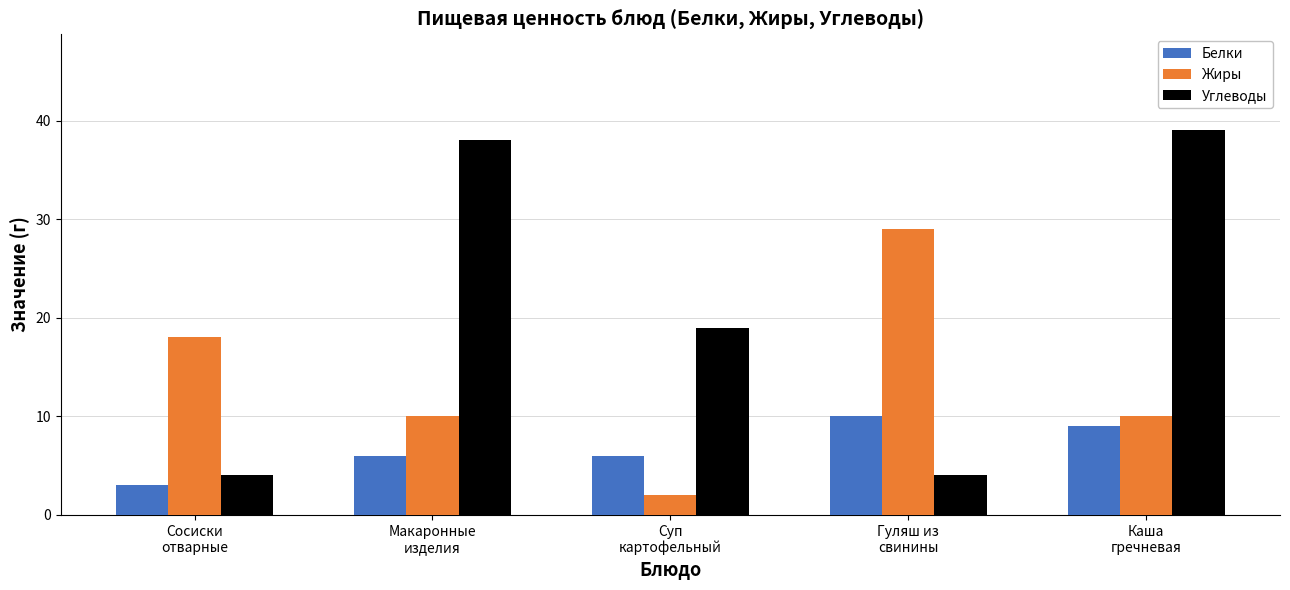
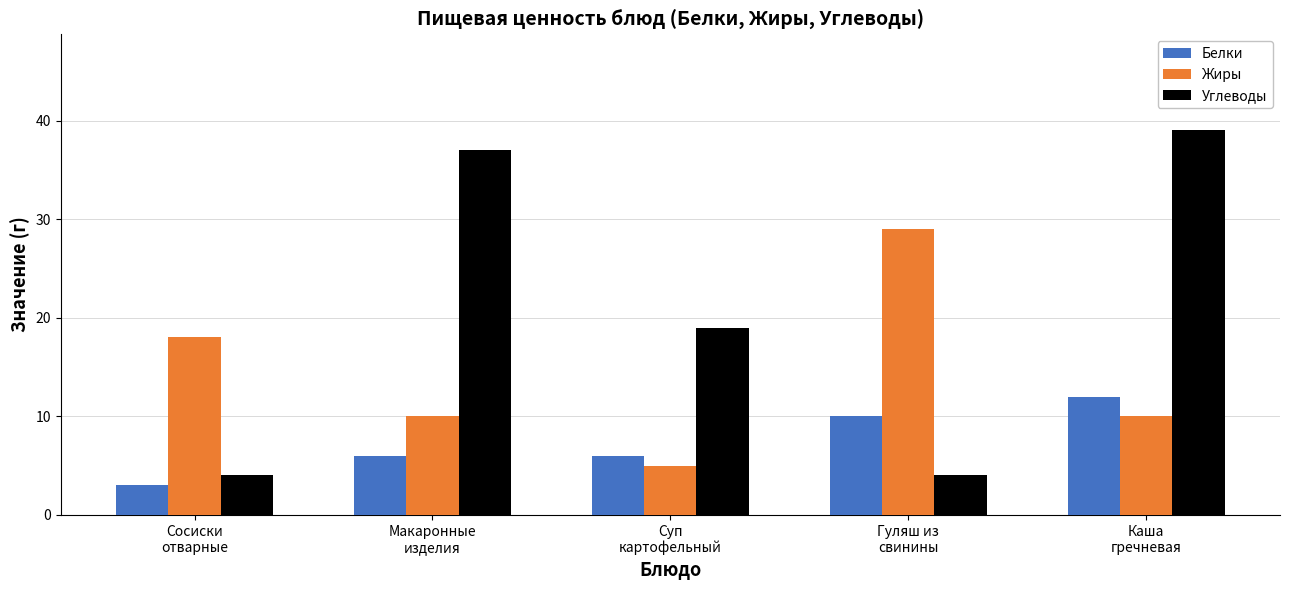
Углеводы, Макаронные изделия: 38 -> 37
Жиры, Суп картофельный: 2 -> 5
Белки, Каша гречневая: 9 -> 12
